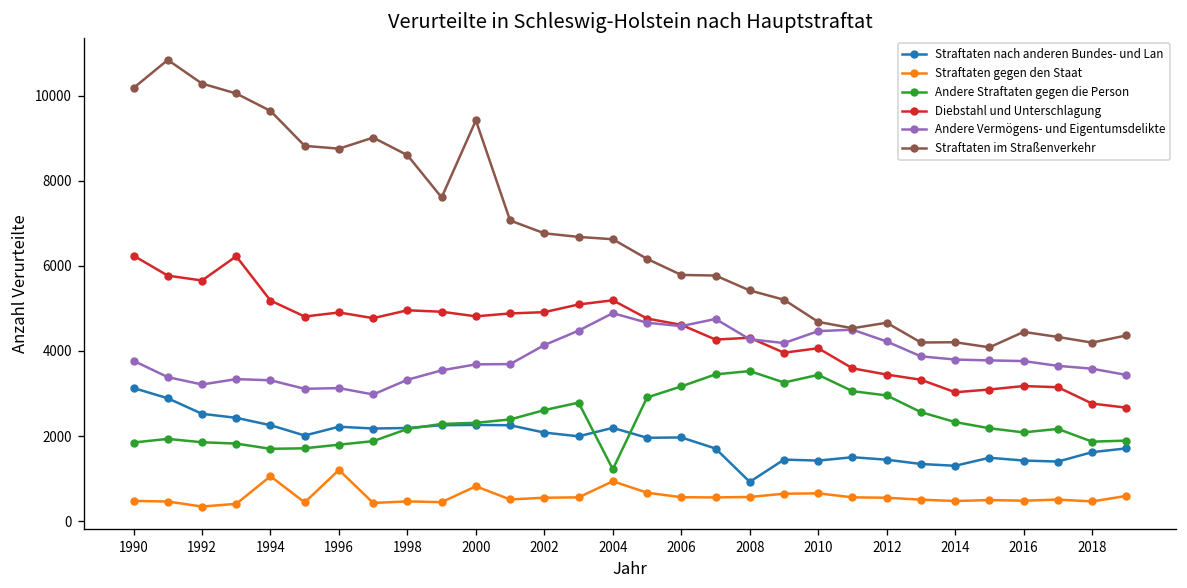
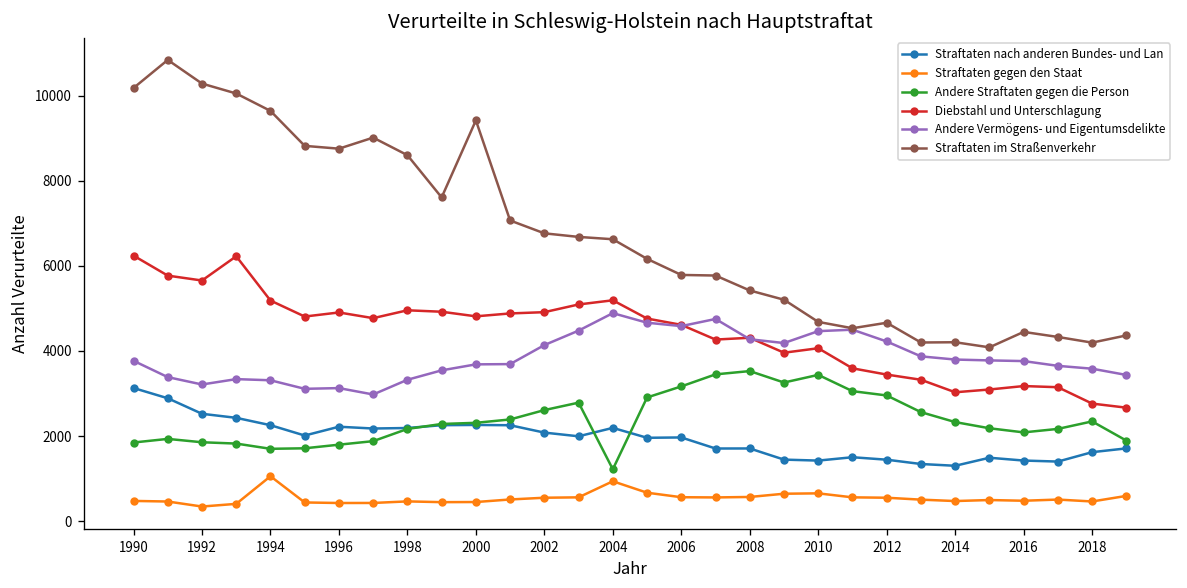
Straftaten gegen den Staat, 1996: 1200 -> 400
Straftaten gegen den Staat, 2000: 800 -> 400
Straftaten nach anderen Bundes- und Lan, 2008: 900 -> 1700
Andere Straftaten gegen die Person, 2018: 1900 -> 2300
